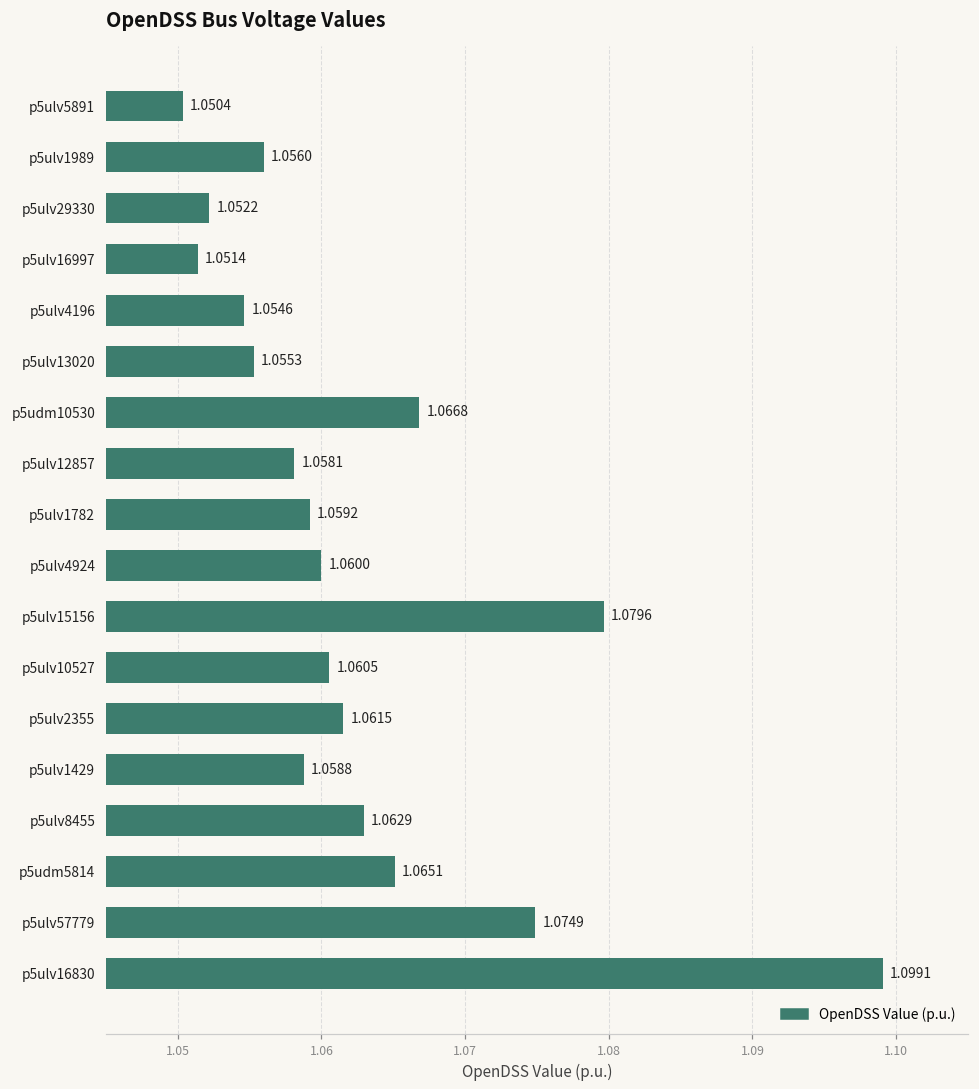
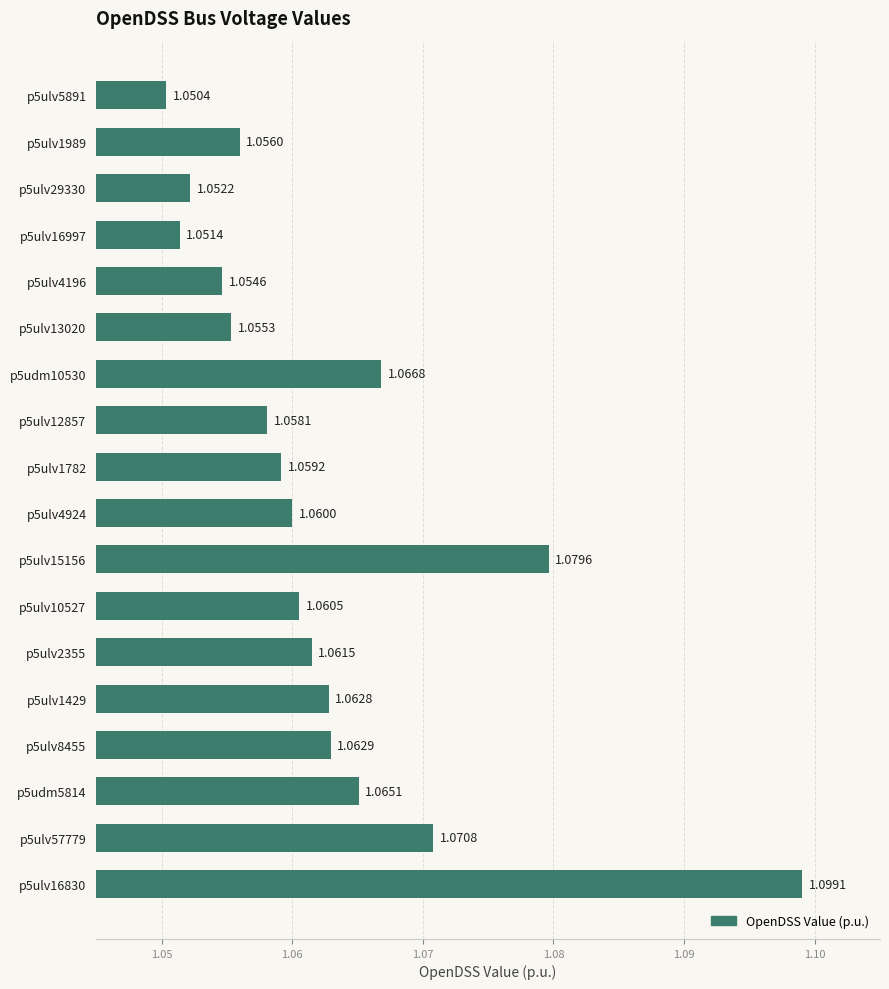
p5ulv1429: 1.0588 -> 1.0628
p5ulv57779: 1.0749 -> 1.0708
